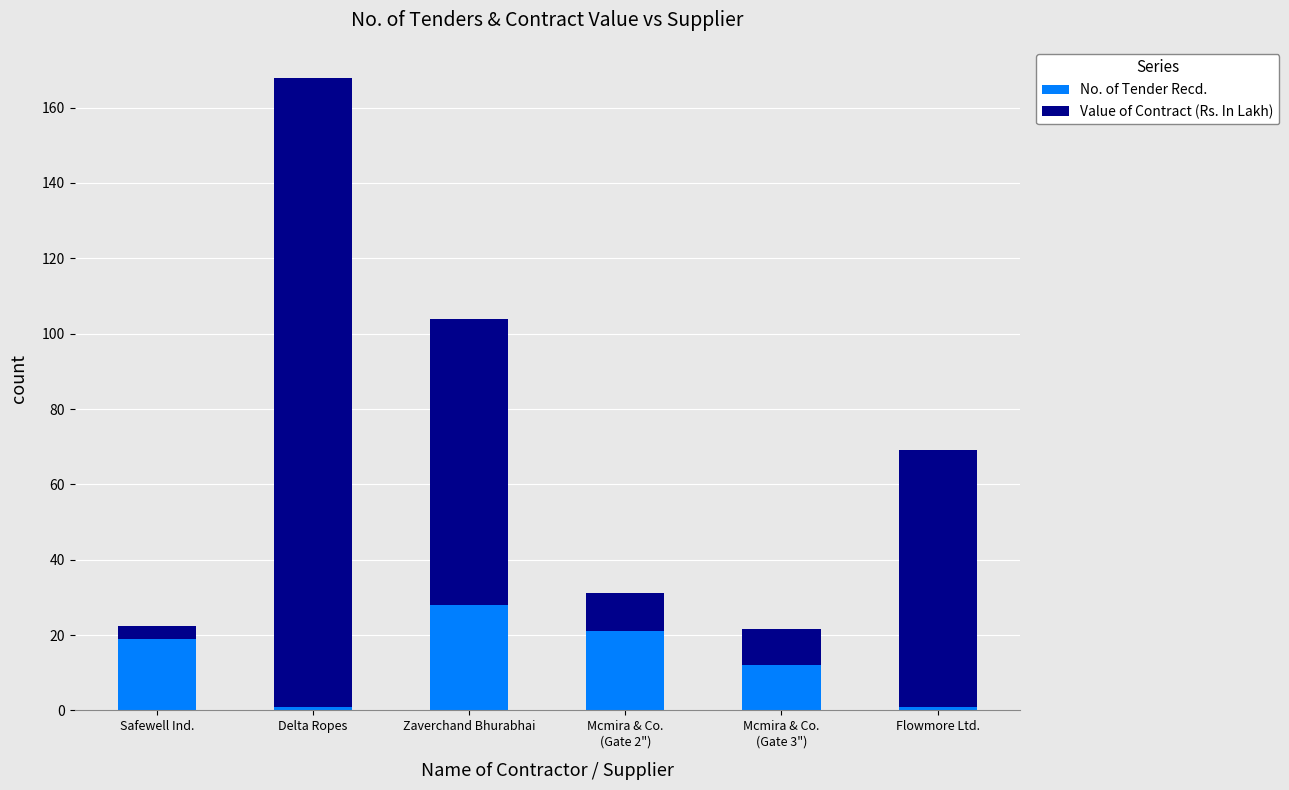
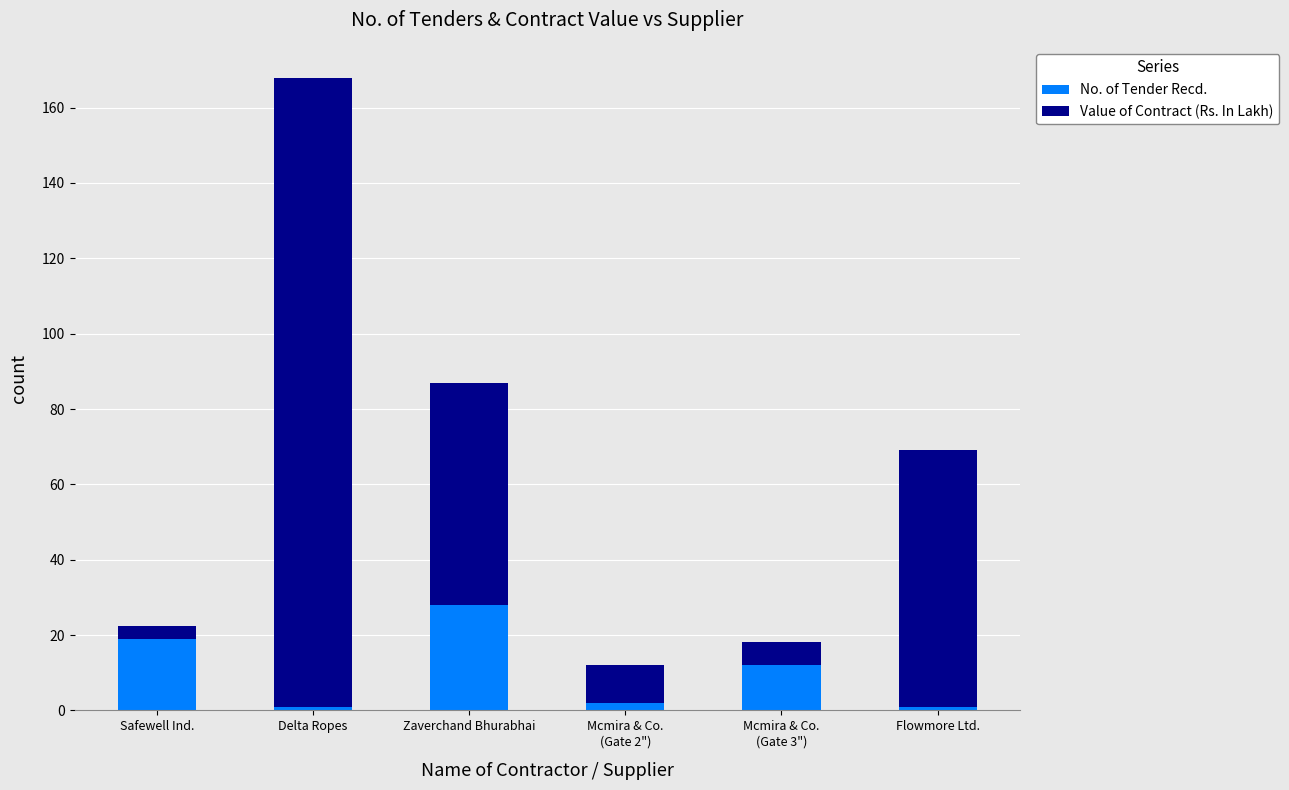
Value of Contract (Rs. In Lakh), Zaverchand Bhurabhai: 76 -> 59
No. of Tender Recd., Mcmira & Co. (Gate 2"): 21 -> 2
Value of Contract (Rs. In Lakh), Mcmira & Co. (Gate 3"): 10 -> 6
